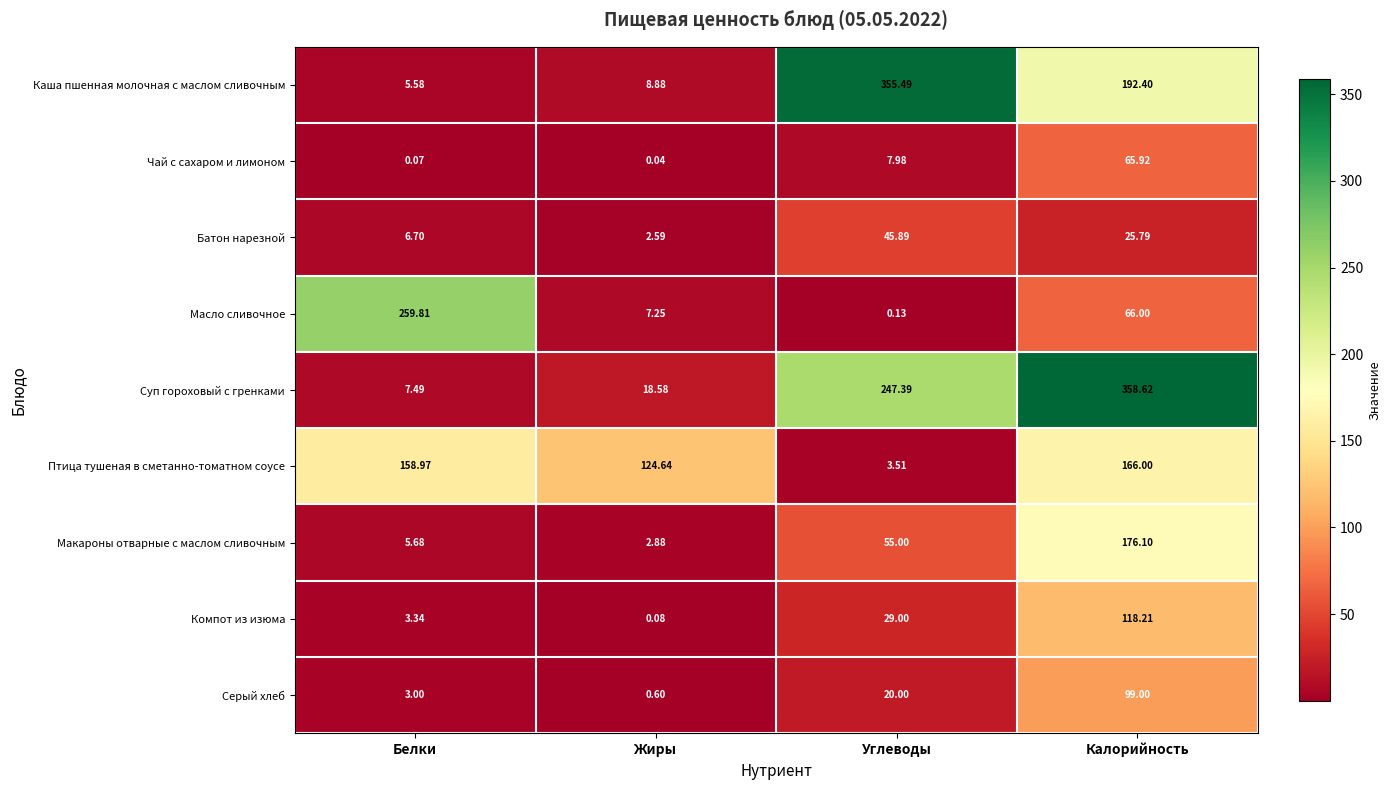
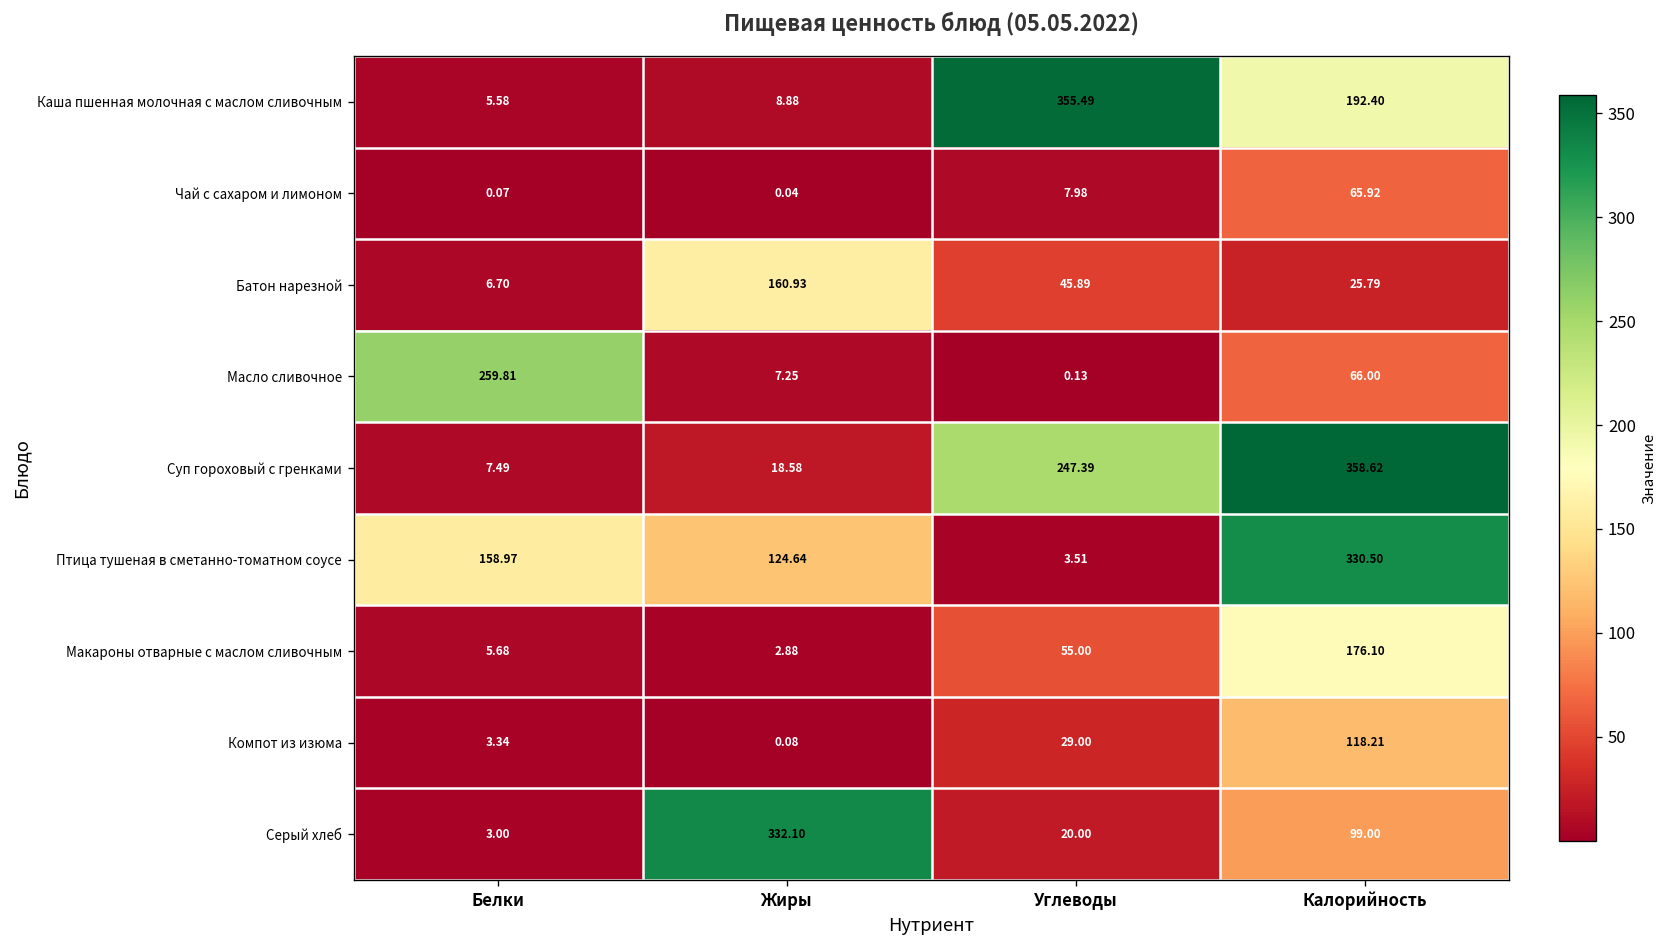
Батон нарезной, Жиры: 2.59 -> 160.93
Птица тушеная в сметанно-томатном соусе, Калорийность: 166.00 -> 330.50
Серый хлеб, Жиры: 0.60 -> 332.10
